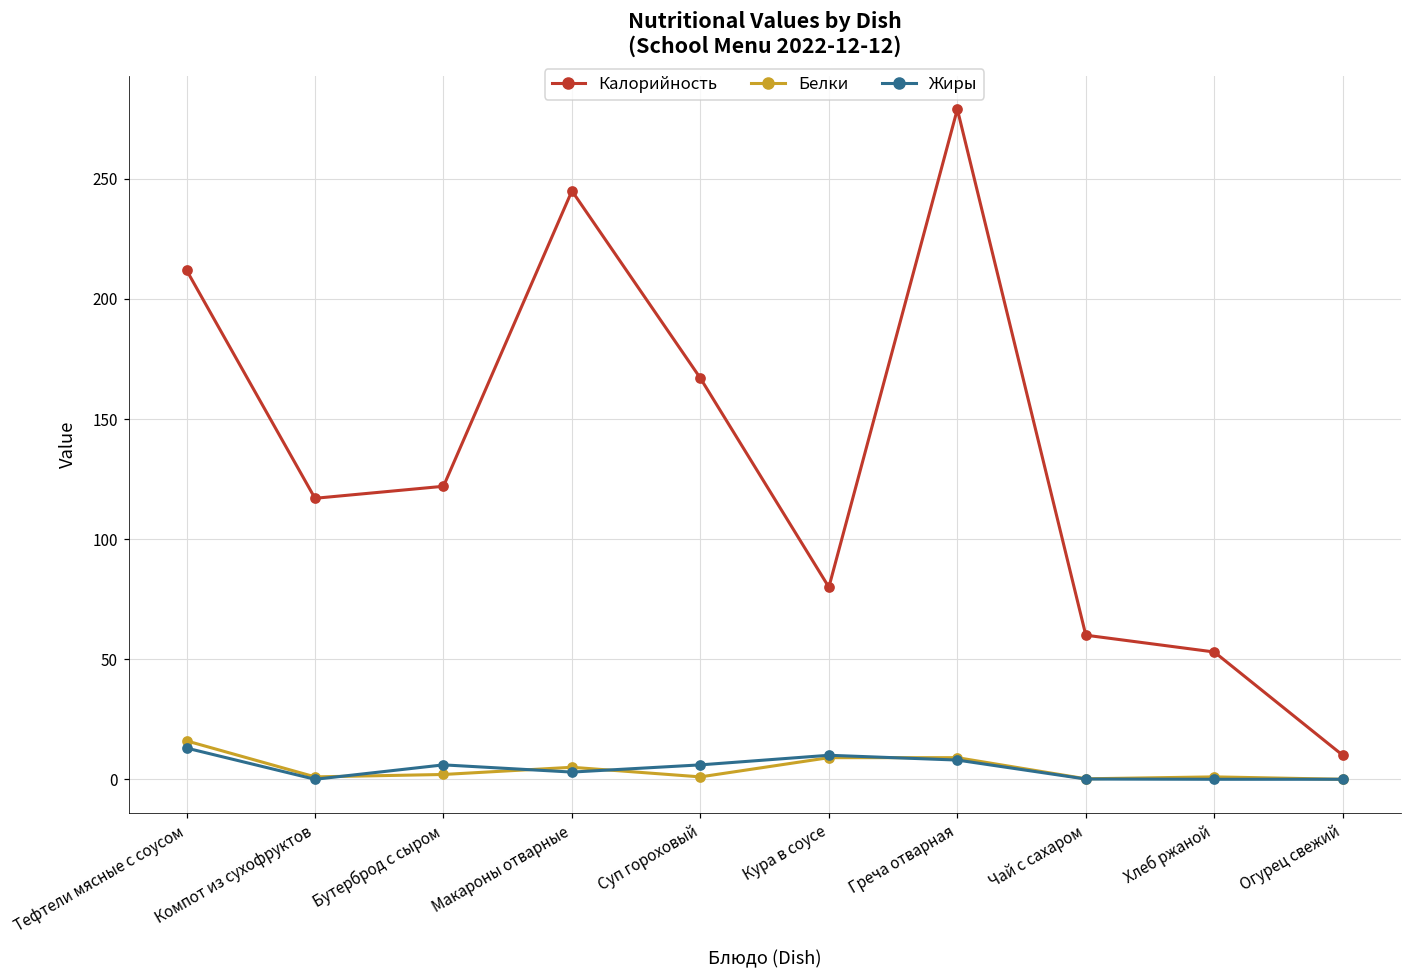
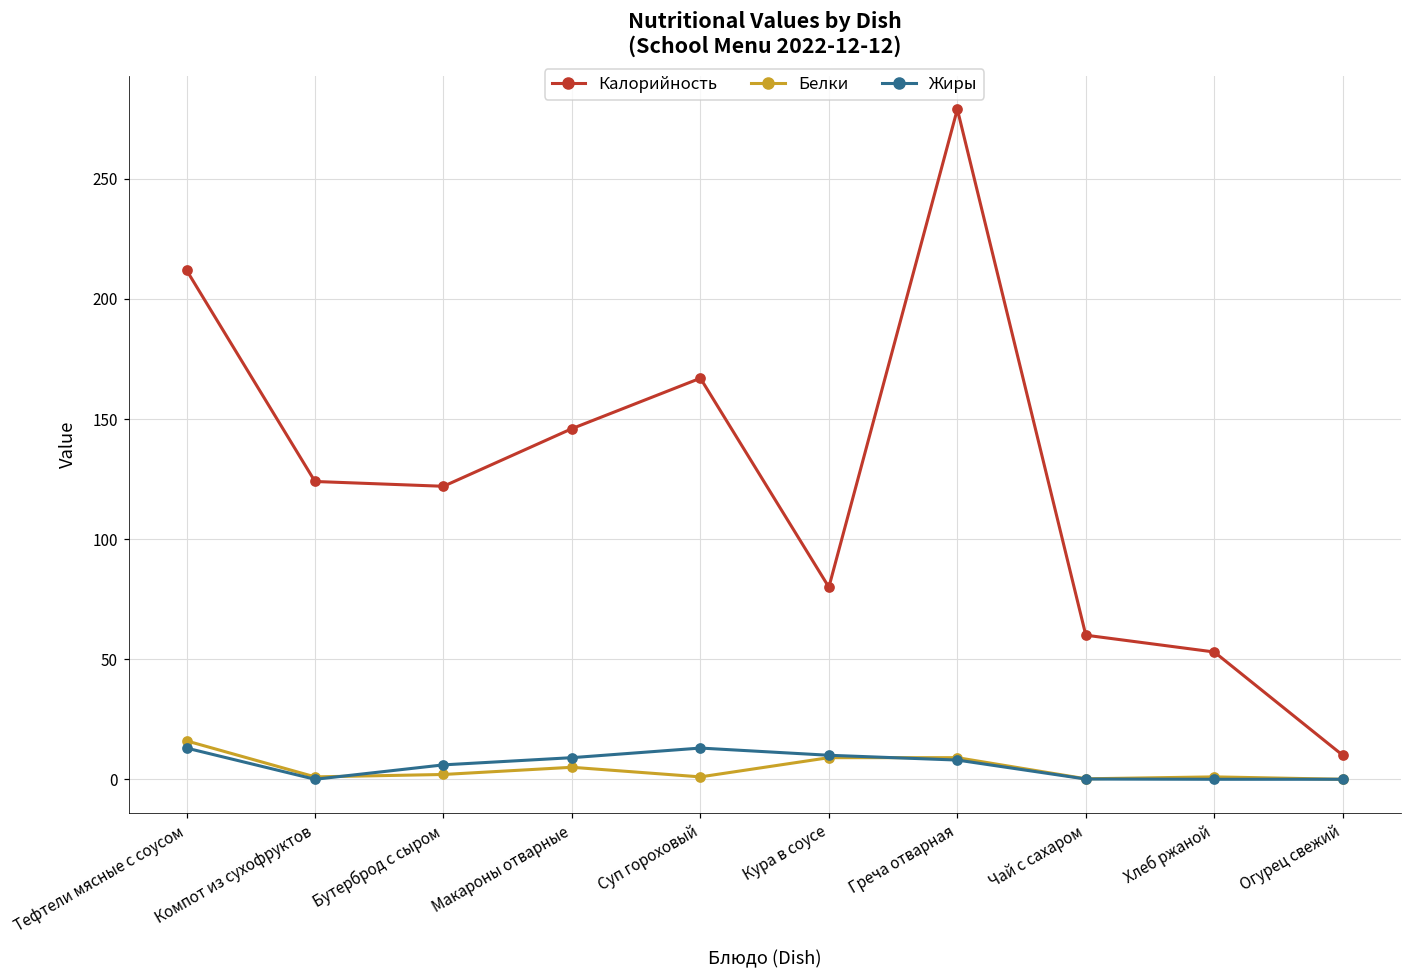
Калорийность, Компот из сухофруктов: 117 -> 124
Калорийность, Макароны отварные: 245 -> 146
Жиры, Макароны отварные: 3 -> 9
Жиры, Суп гороховый: 6 -> 13
